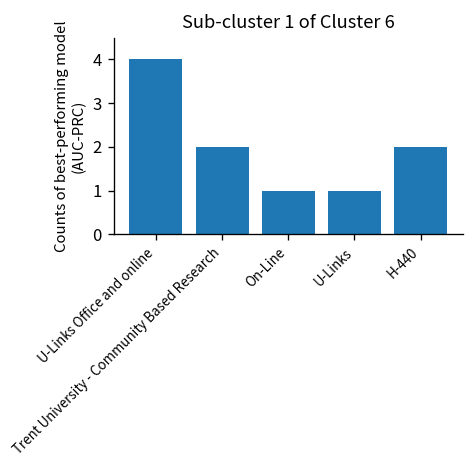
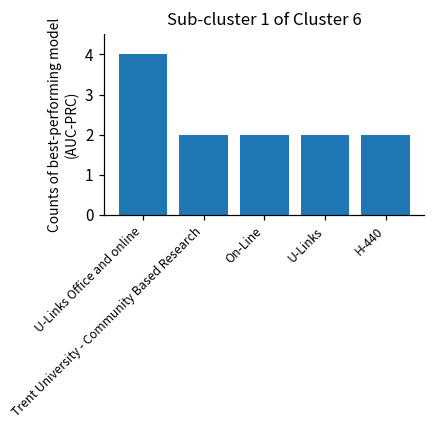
On-Line: 1 -> 2
U-Links: 1 -> 2
